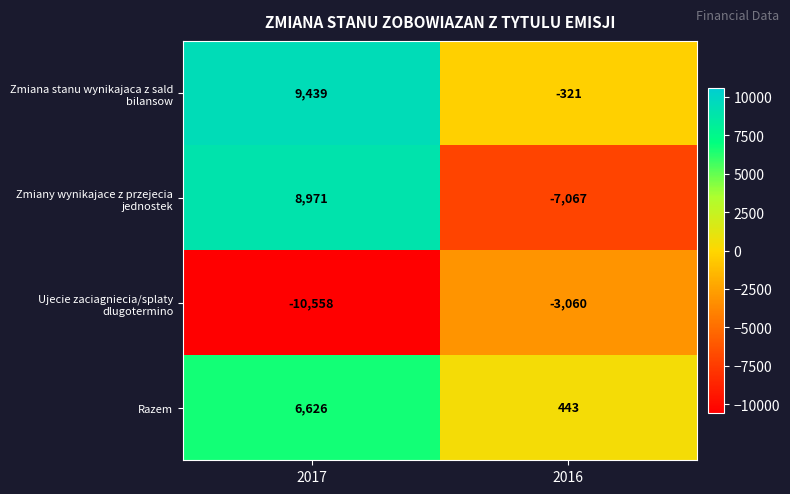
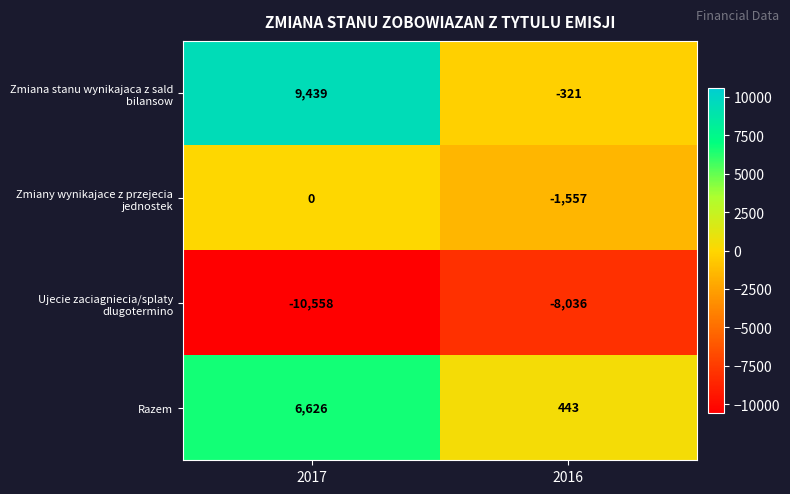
Zmiany wynikajace z przejecia jednostek, 2017: 8,971 -> 0
Zmiany wynikajace z przejecia jednostek, 2016: -7,067 -> -1,557
Ujecie zaciagniecia/splaty dlugotermino, 2016: -3,060 -> -8,036
